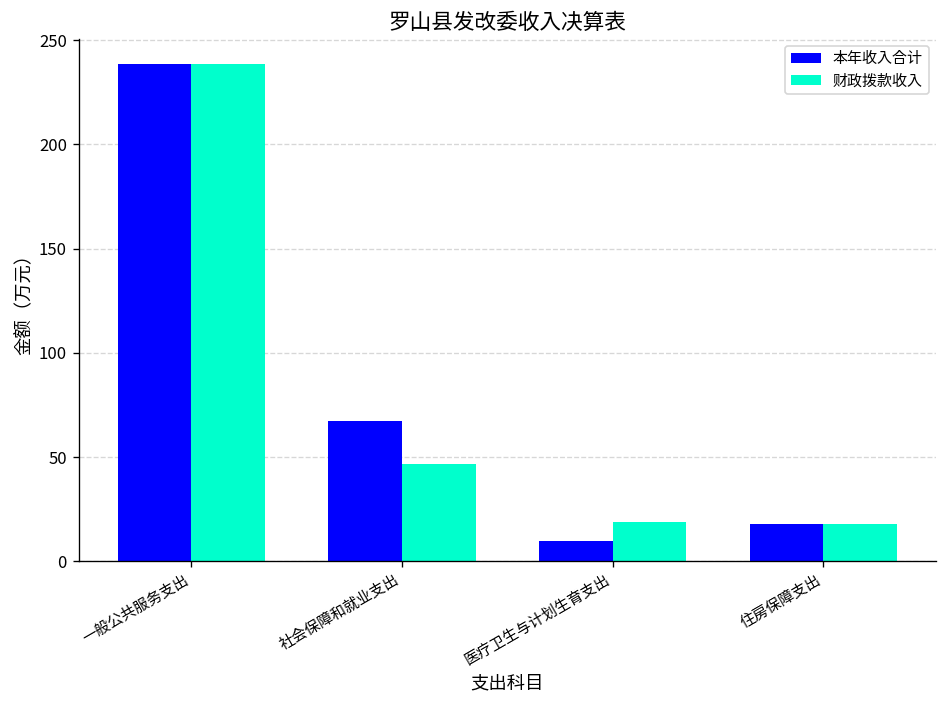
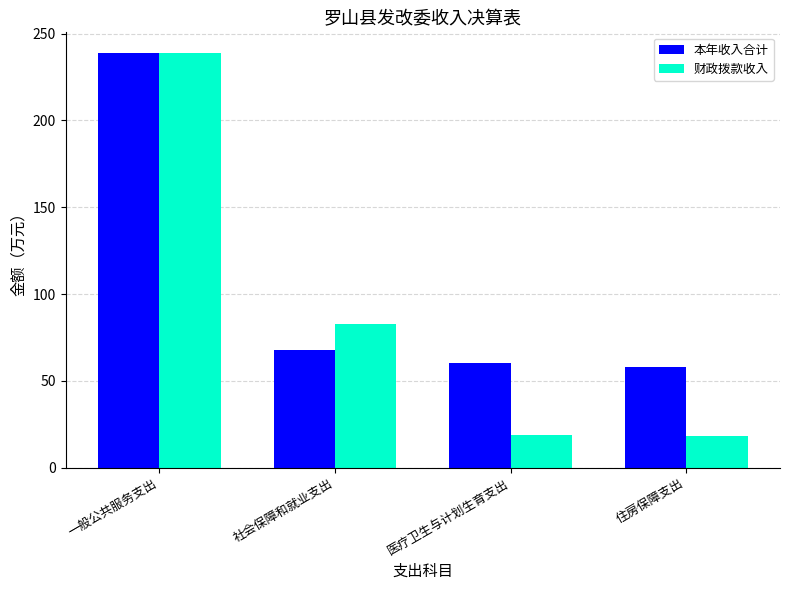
财政拨款收入, 社会保障和就业支出: 47 -> 83
本年收入合计, 医疗卫生与计划生育支出: 10 -> 60
本年收入合计, 住房保障支出: 18 -> 58
